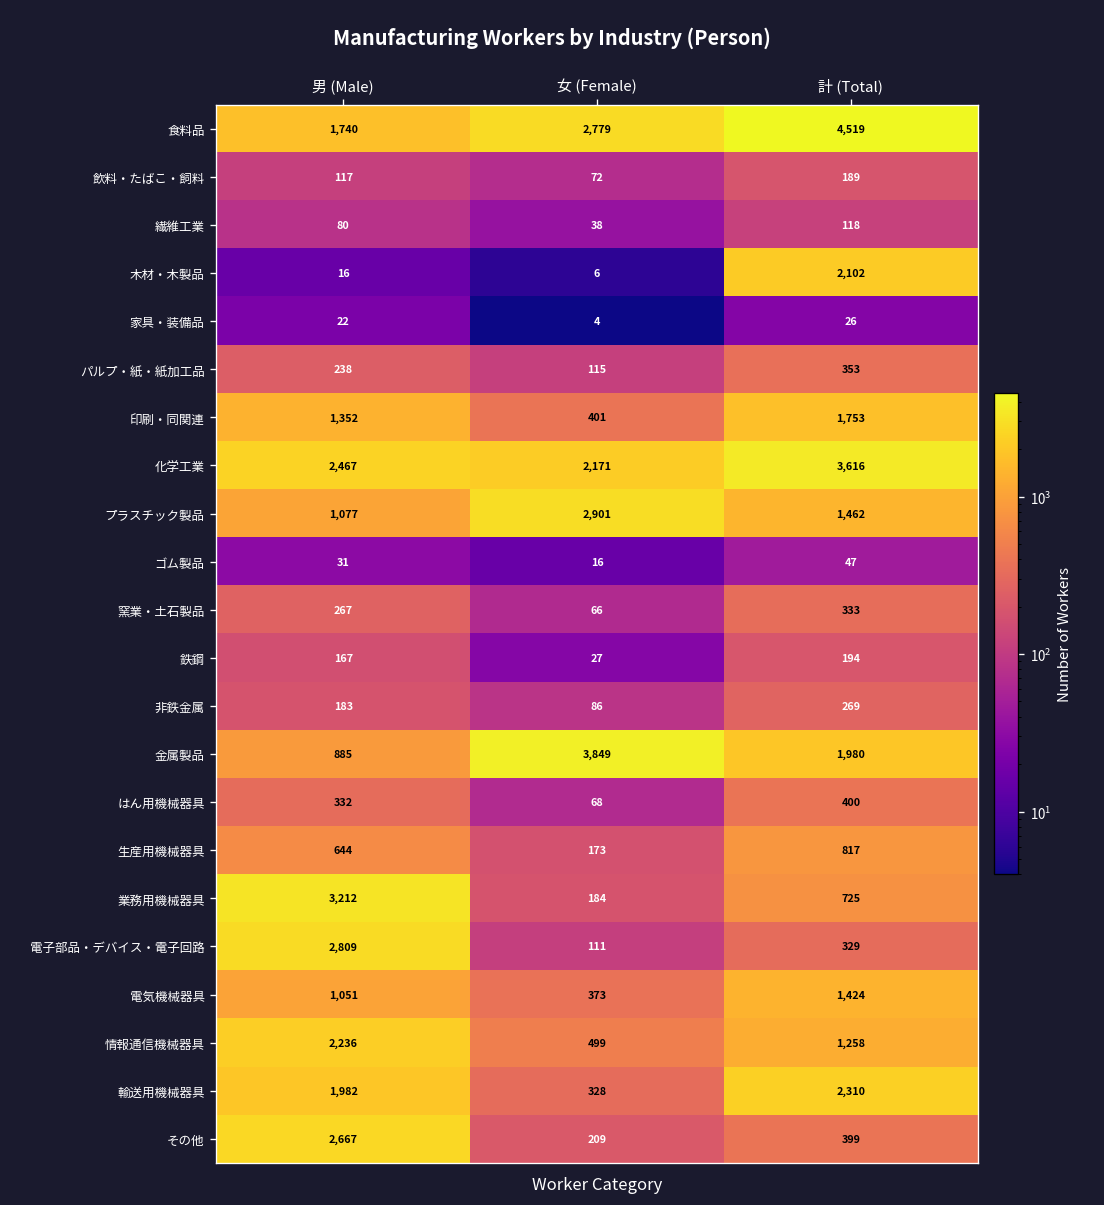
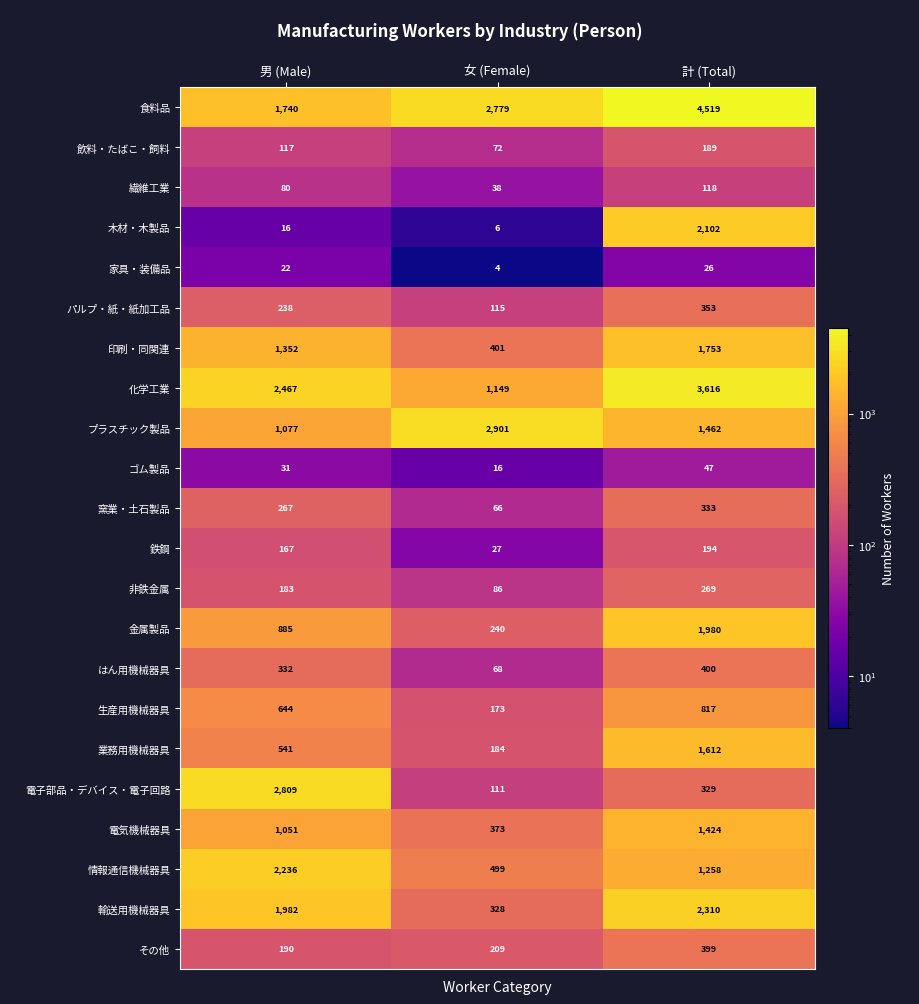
化学工業, 女 (Female): 2,171 -> 1,149
金属製品, 女 (Female): 3,849 -> 240
業務用機械器具, 男 (Male): 3,212 -> 541
業務用機械器具, 計 (Total): 725 -> 1,612
その他, 男 (Male): 2,667 -> 190
